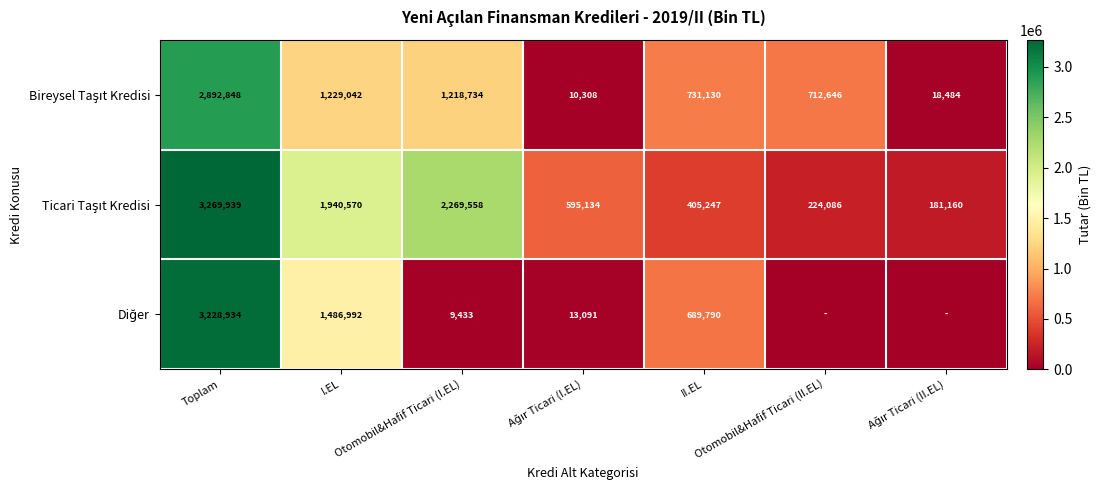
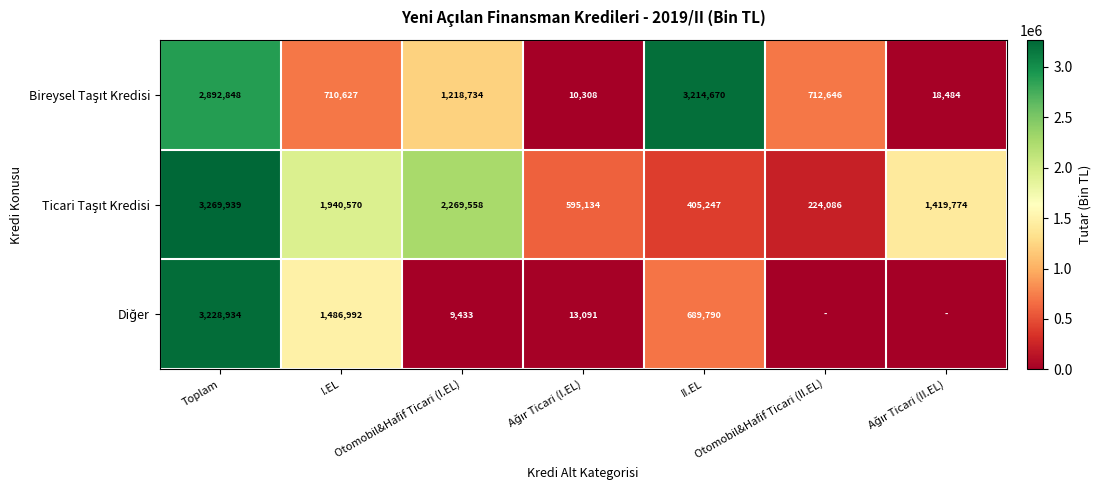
Bireysel Taşıt Kredisi, I.EL: 1,229,042 -> 710,627
Bireysel Taşıt Kredisi, II.EL: 731,130 -> 3,214,670
Ticari Taşıt Kredisi, Ağır Ticari (II.EL): 181,160 -> 1,419,774
